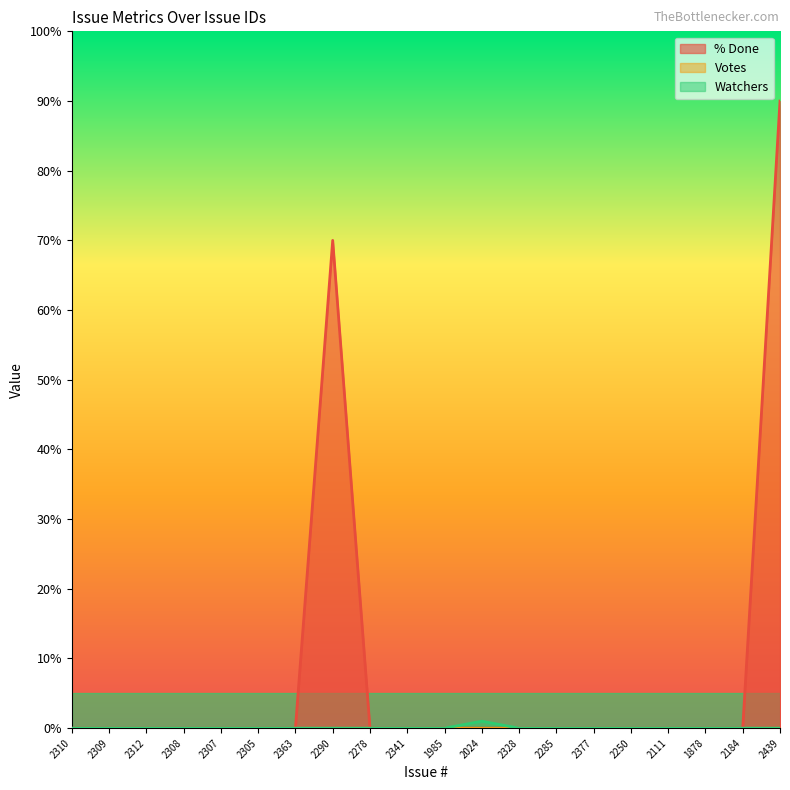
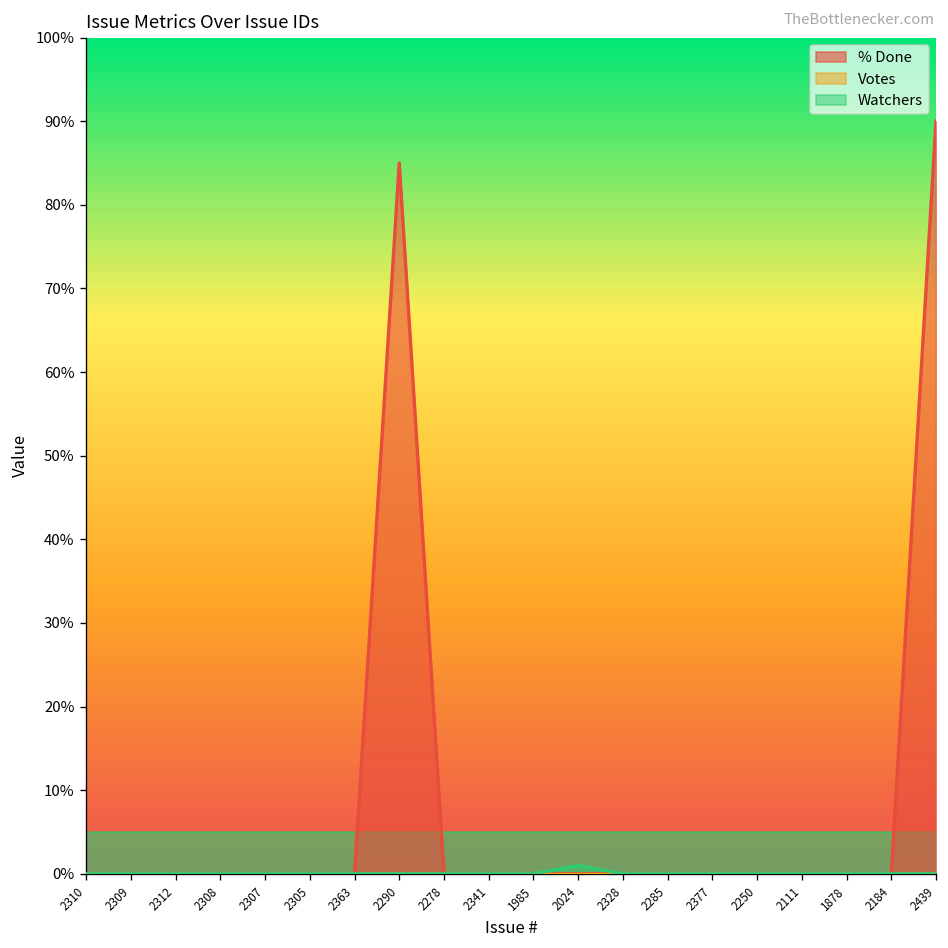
% Done, 2290: 70% -> 85%
